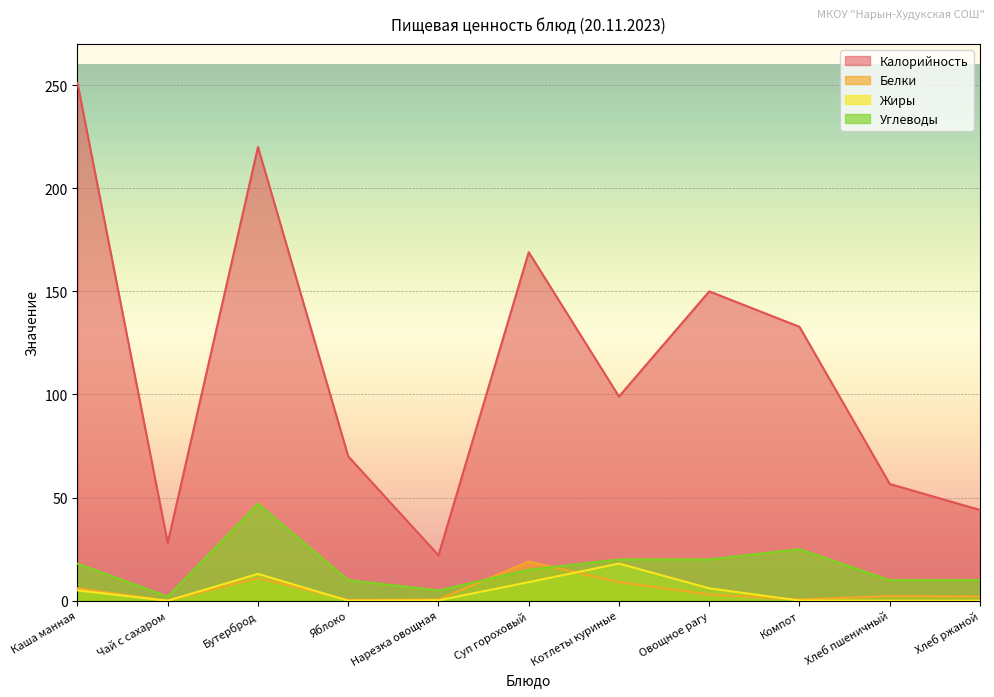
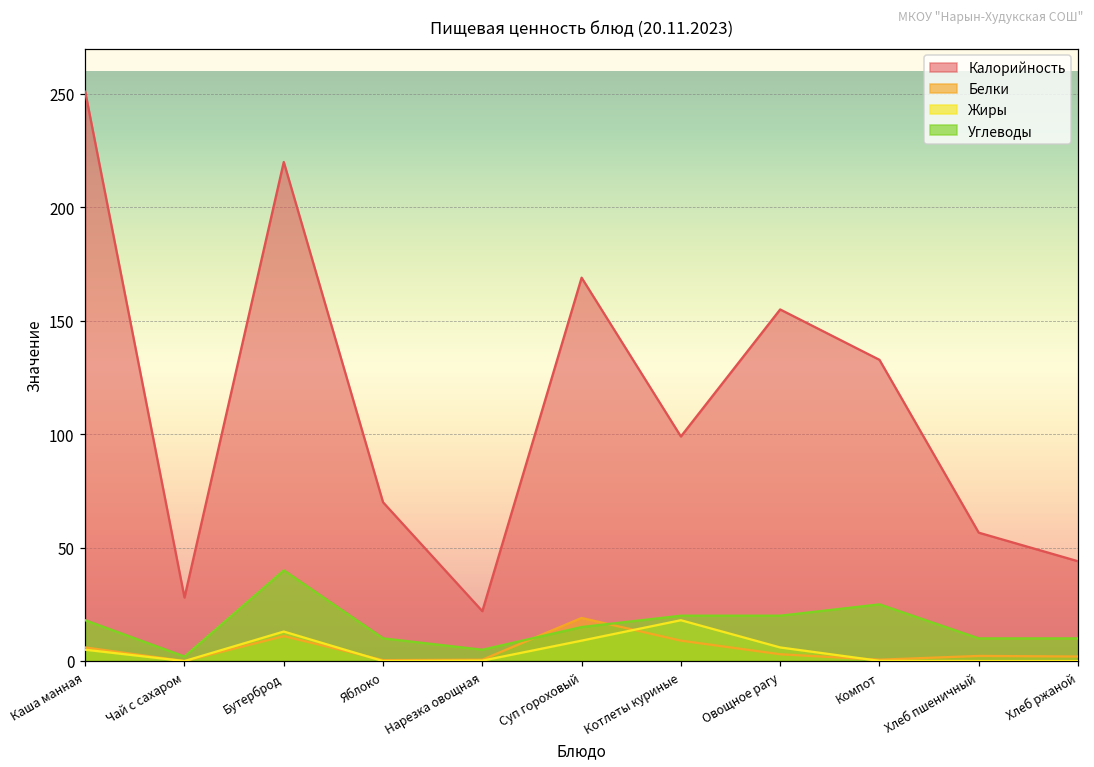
Углеводы, Бутерброд: 47 -> 40
Калорийность, Овощное рагу: 150 -> 155
